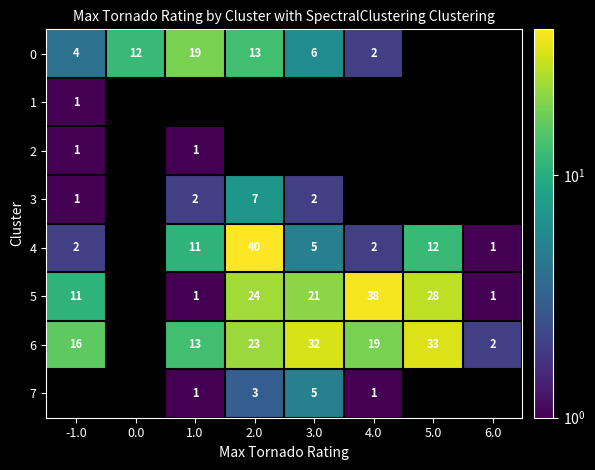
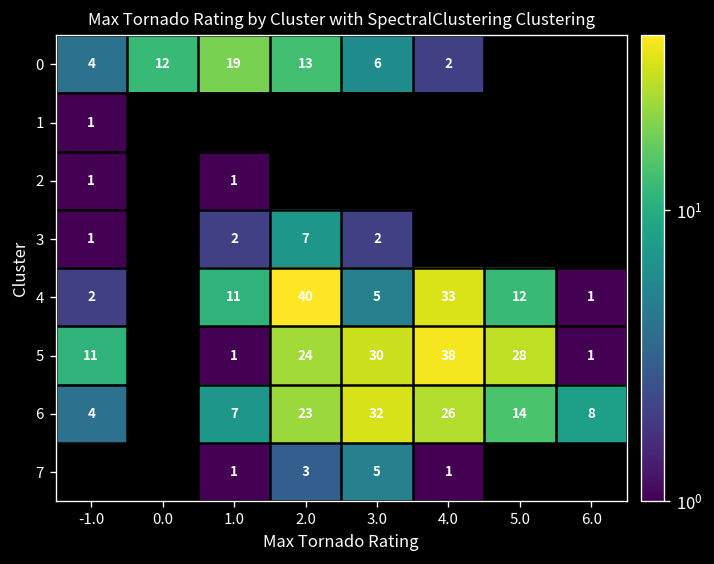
4, 4.0: 2 -> 33
5, 3.0: 21 -> 30
6, -1.0: 16 -> 4
6, 1.0: 13 -> 7
6, 4.0: 19 -> 26
6, 5.0: 33 -> 14
6, 6.0: 2 -> 8
